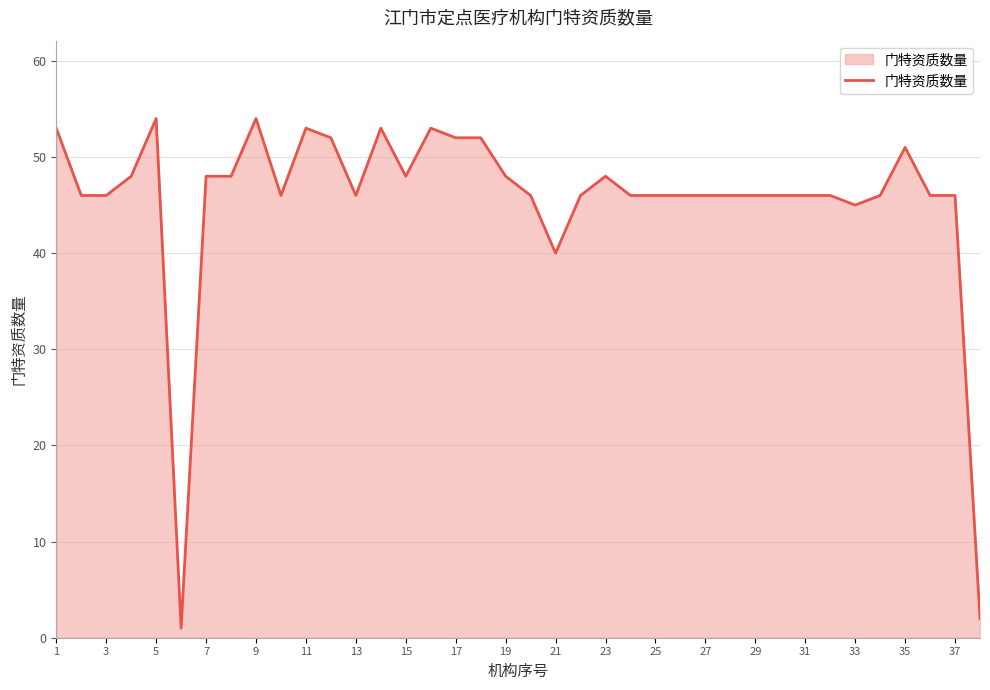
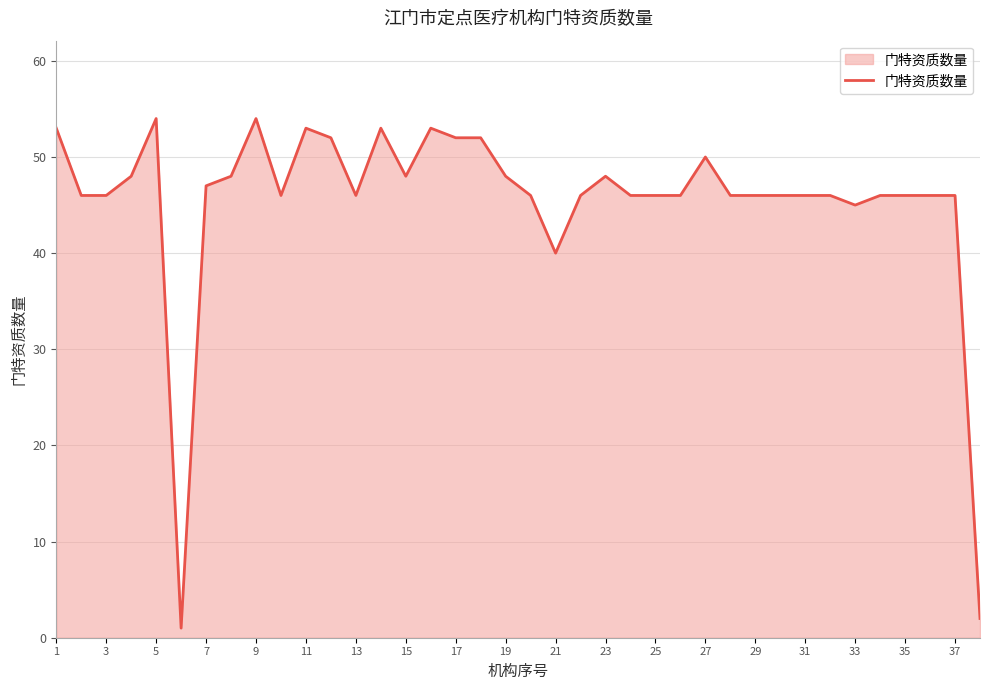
7: 48 -> 47
27: 46 -> 50
35: 51 -> 46
